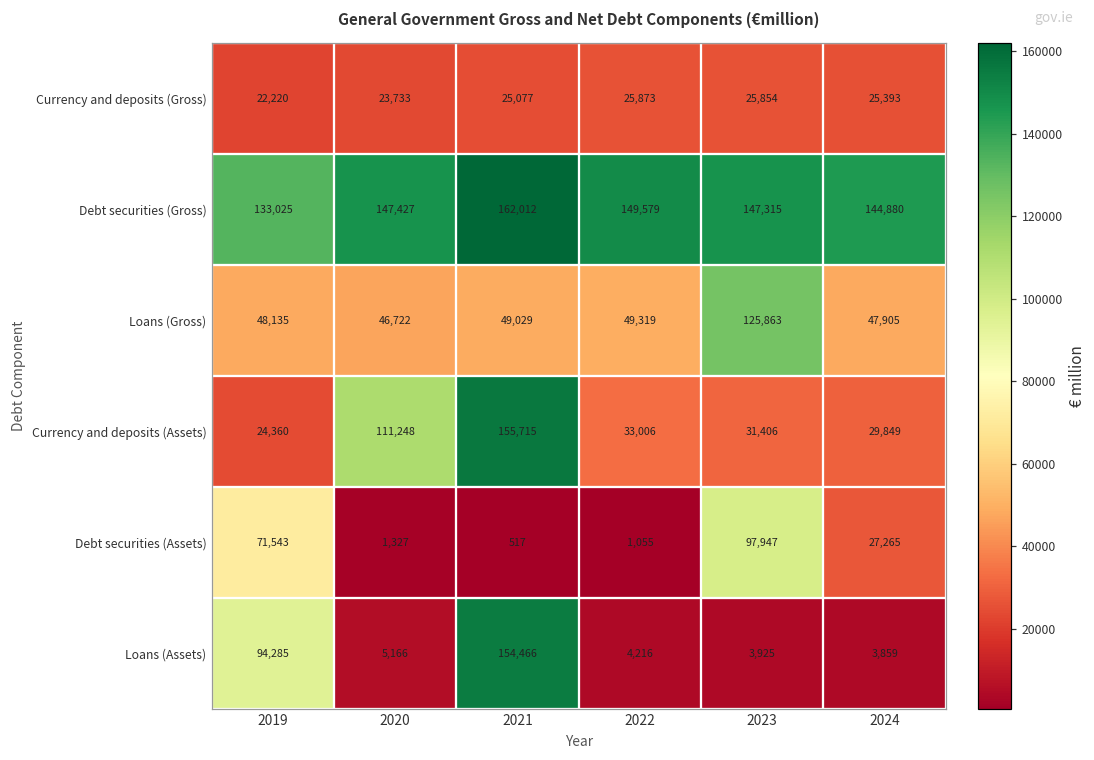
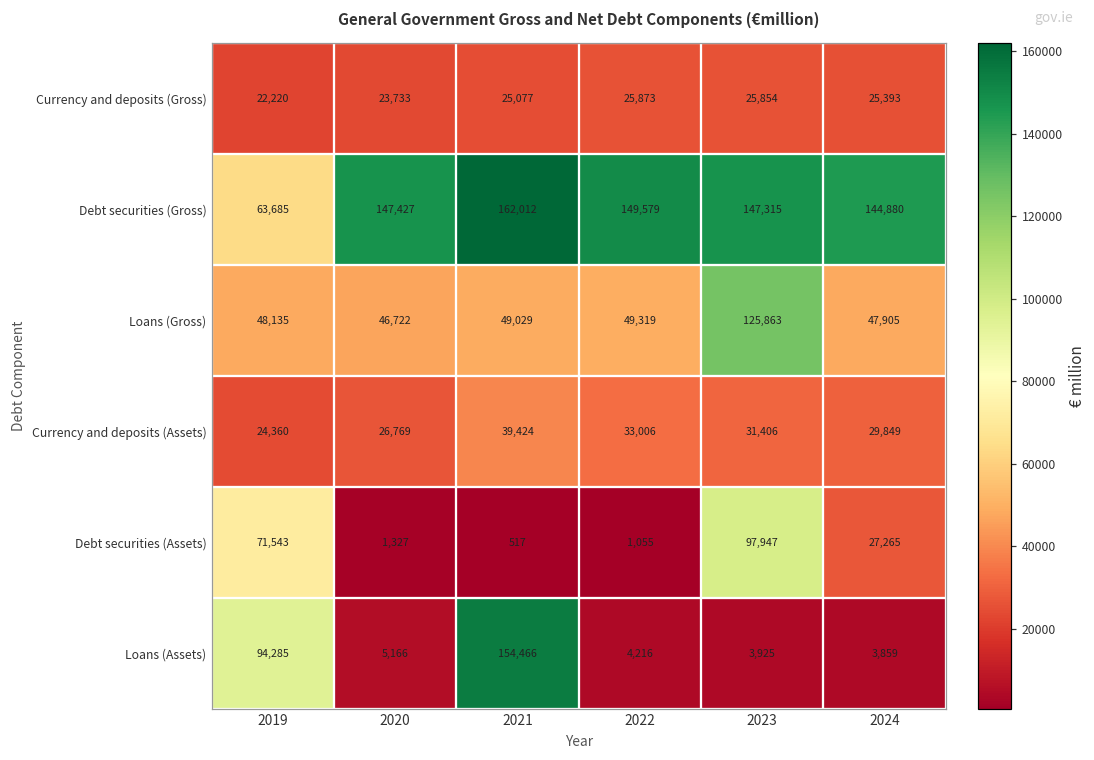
Debt securities (Gross), 2019: 133,025 -> 63,685
Currency and deposits (Assets), 2020: 111,248 -> 26,769
Currency and deposits (Assets), 2021: 155,715 -> 39,424
